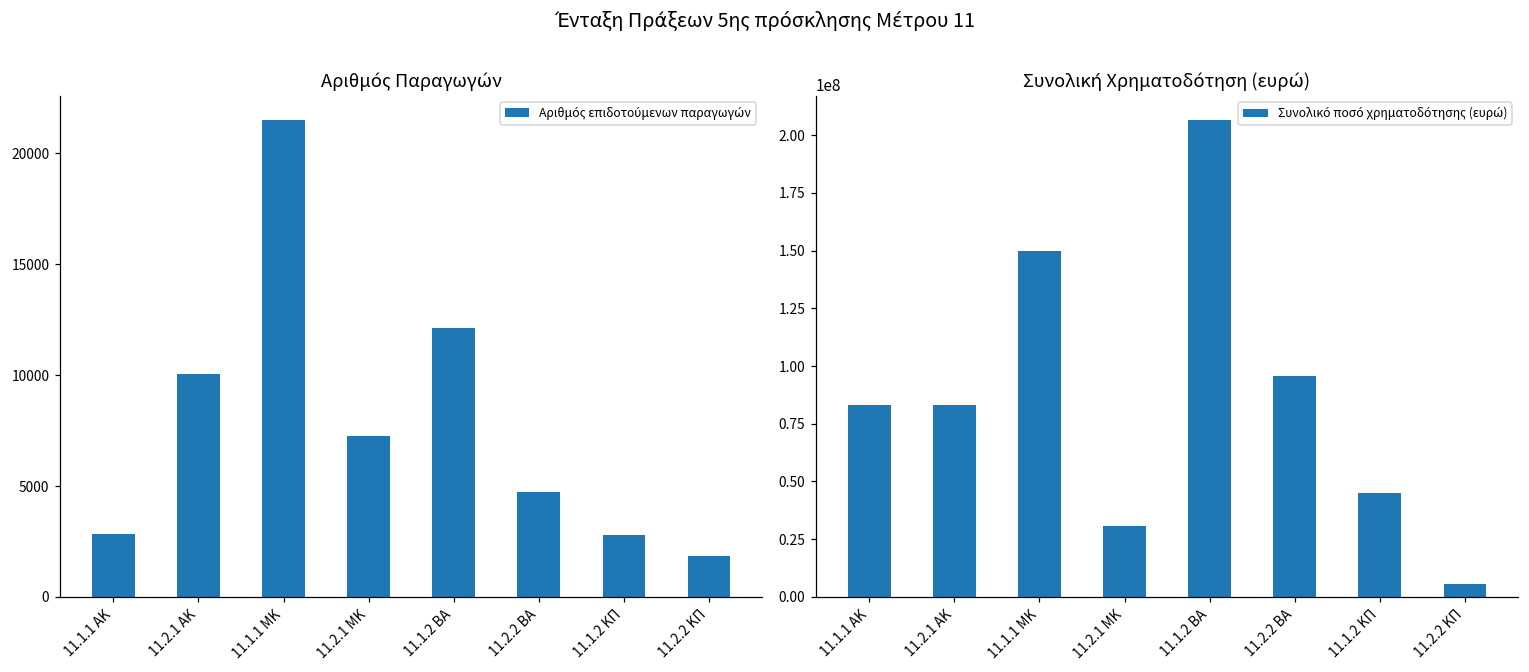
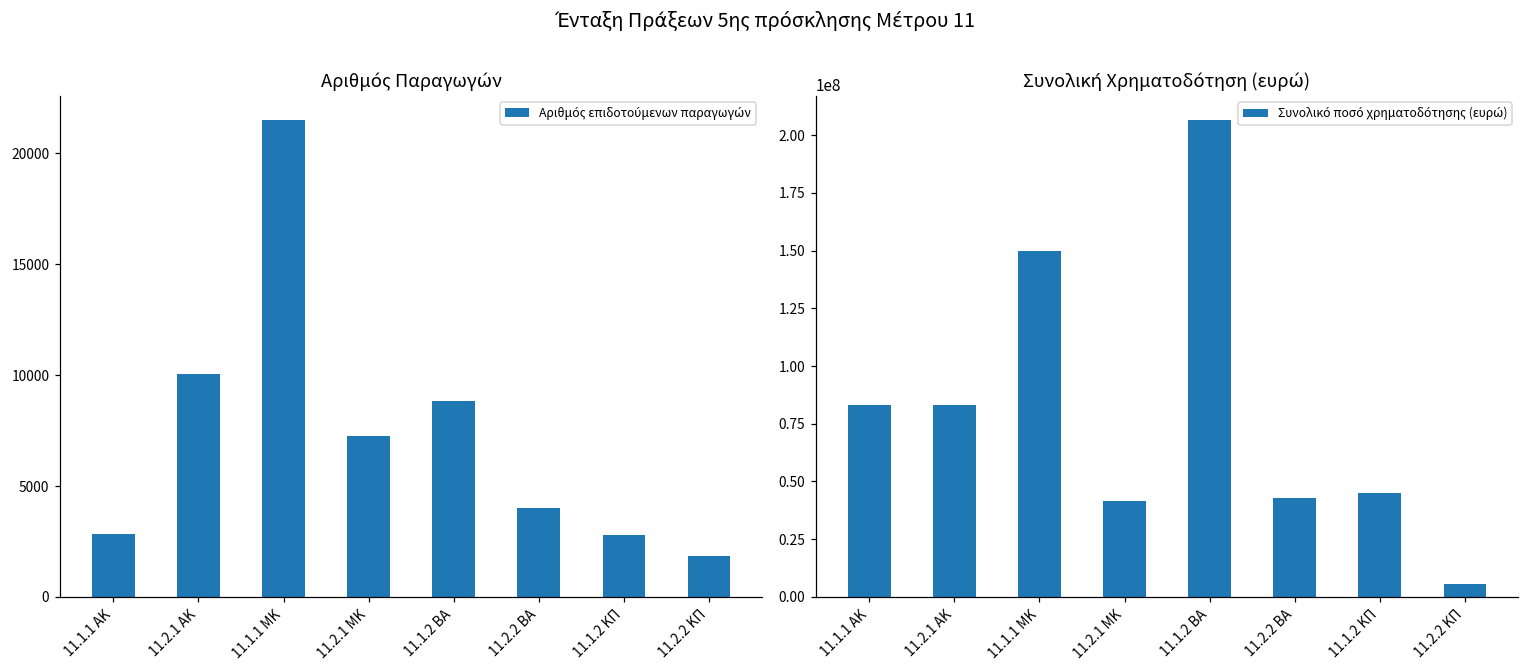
Αριθμός Παραγωγών, 11.1.2 ΒΑ: 12100 -> 8800
Αριθμός Παραγωγών, 11.2.2 ΒΑ: 4800 -> 4000
Συνολική Χρηματοδότηση (ευρώ), 11.2.1 ΜΚ: 31000000 -> 41000000
Συνολική Χρηματοδότηση (ευρώ), 11.2.2 ΒΑ: 96000000 -> 43000000
